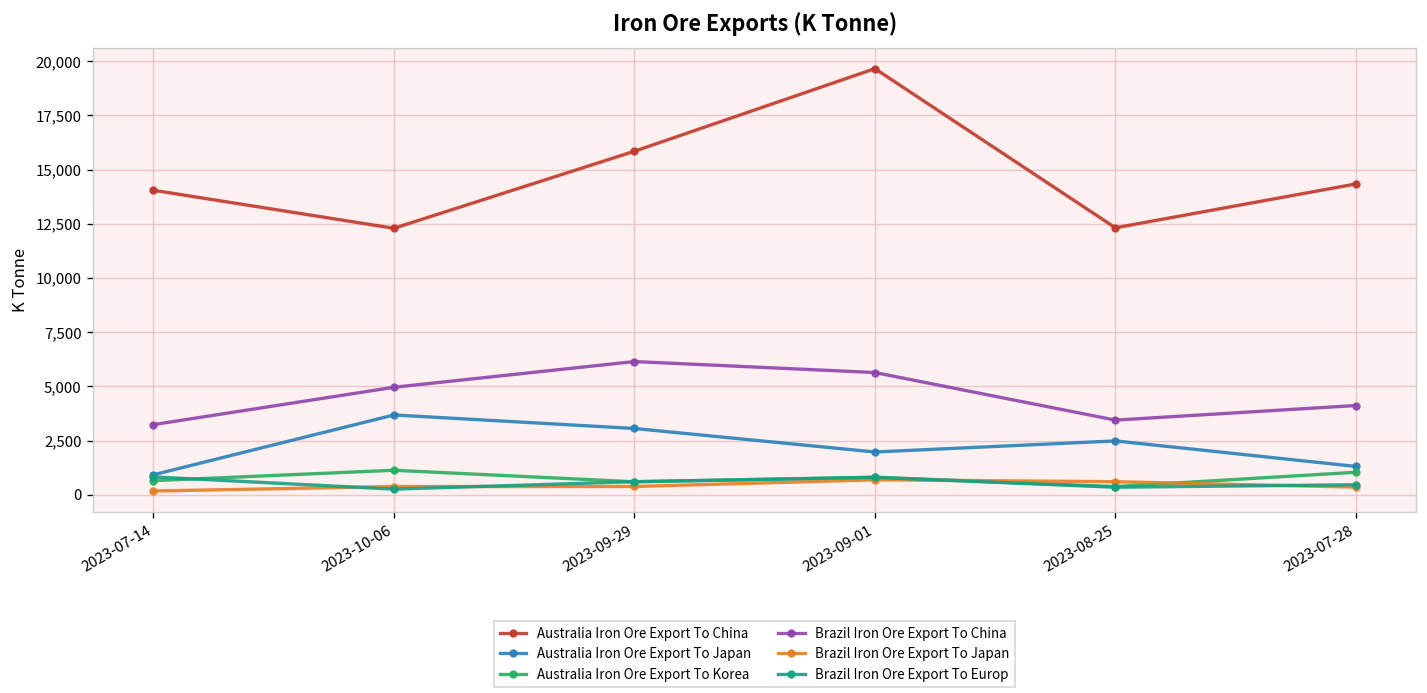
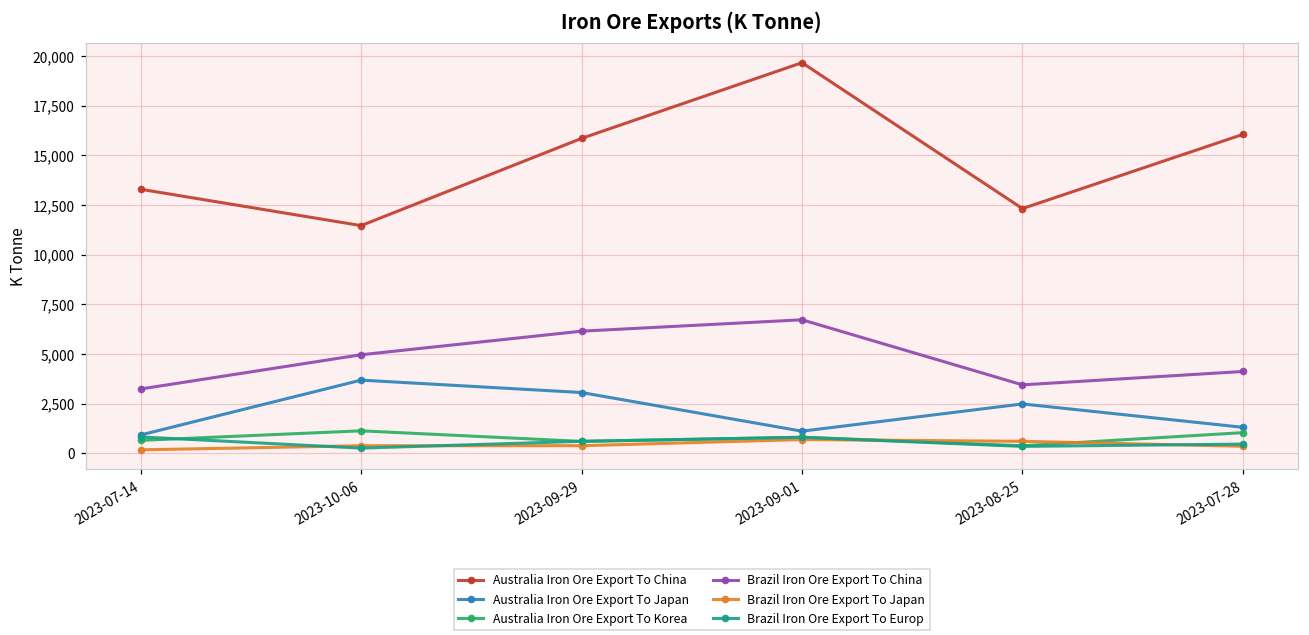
Australia Iron Ore Export To China, 2023-07-14: 14,000 -> 13,300
Australia Iron Ore Export To China, 2023-10-06: 12,300 -> 11,500
Australia Iron Ore Export To Japan, 2023-09-01: 2,000 -> 1,100
Brazil Iron Ore Export To China, 2023-09-01: 5,600 -> 6,700
Australia Iron Ore Export To China, 2023-07-28: 14,300 -> 16,000
